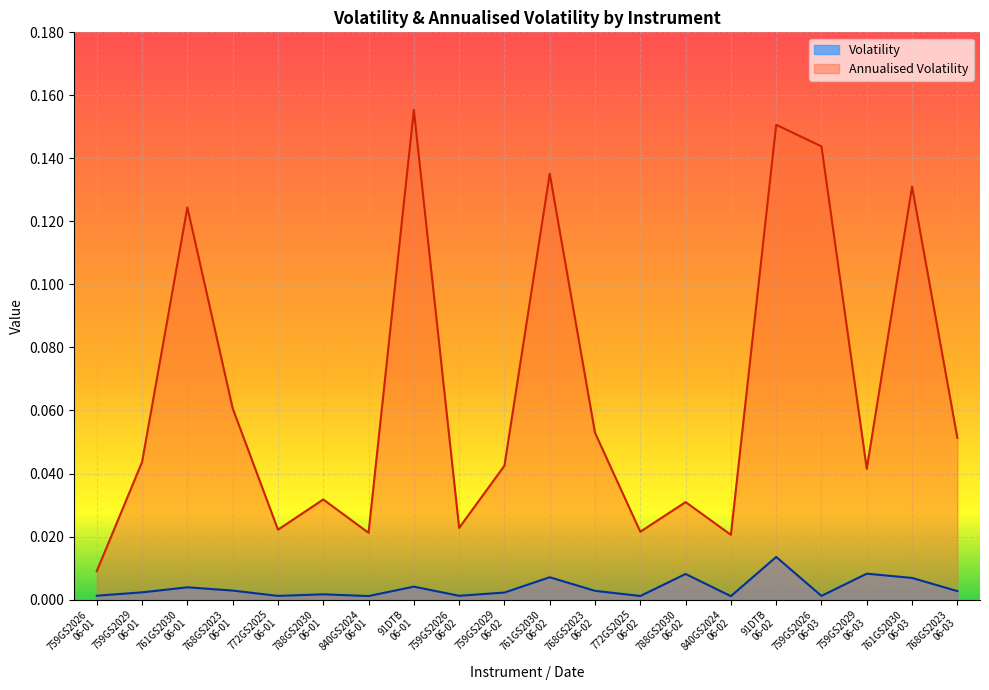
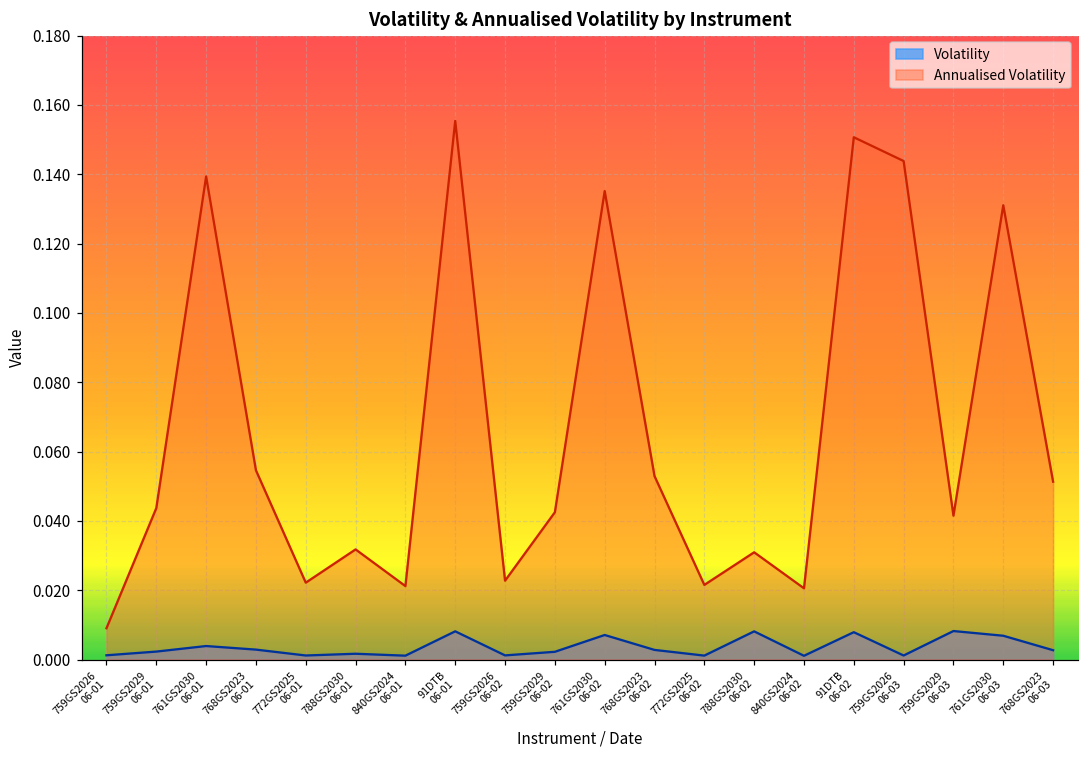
Annualised Volatility, 761GS2030 06-01: 0.124 -> 0.139
Annualised Volatility, 768GS2023 06-01: 0.061 -> 0.055
Volatility, 91DTB 06-01: 0.004 -> 0.008
Volatility, 91DTB 06-02: 0.014 -> 0.008
